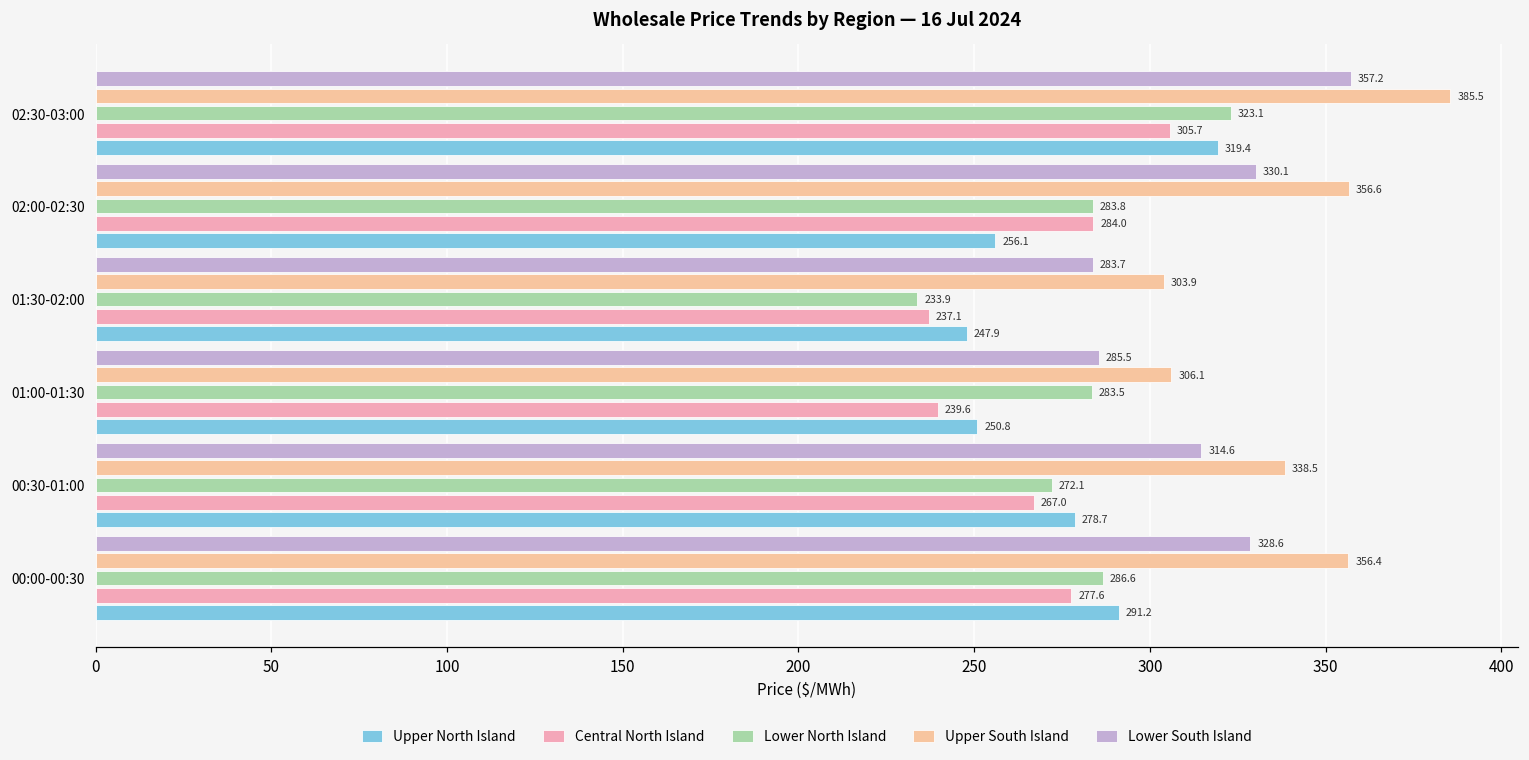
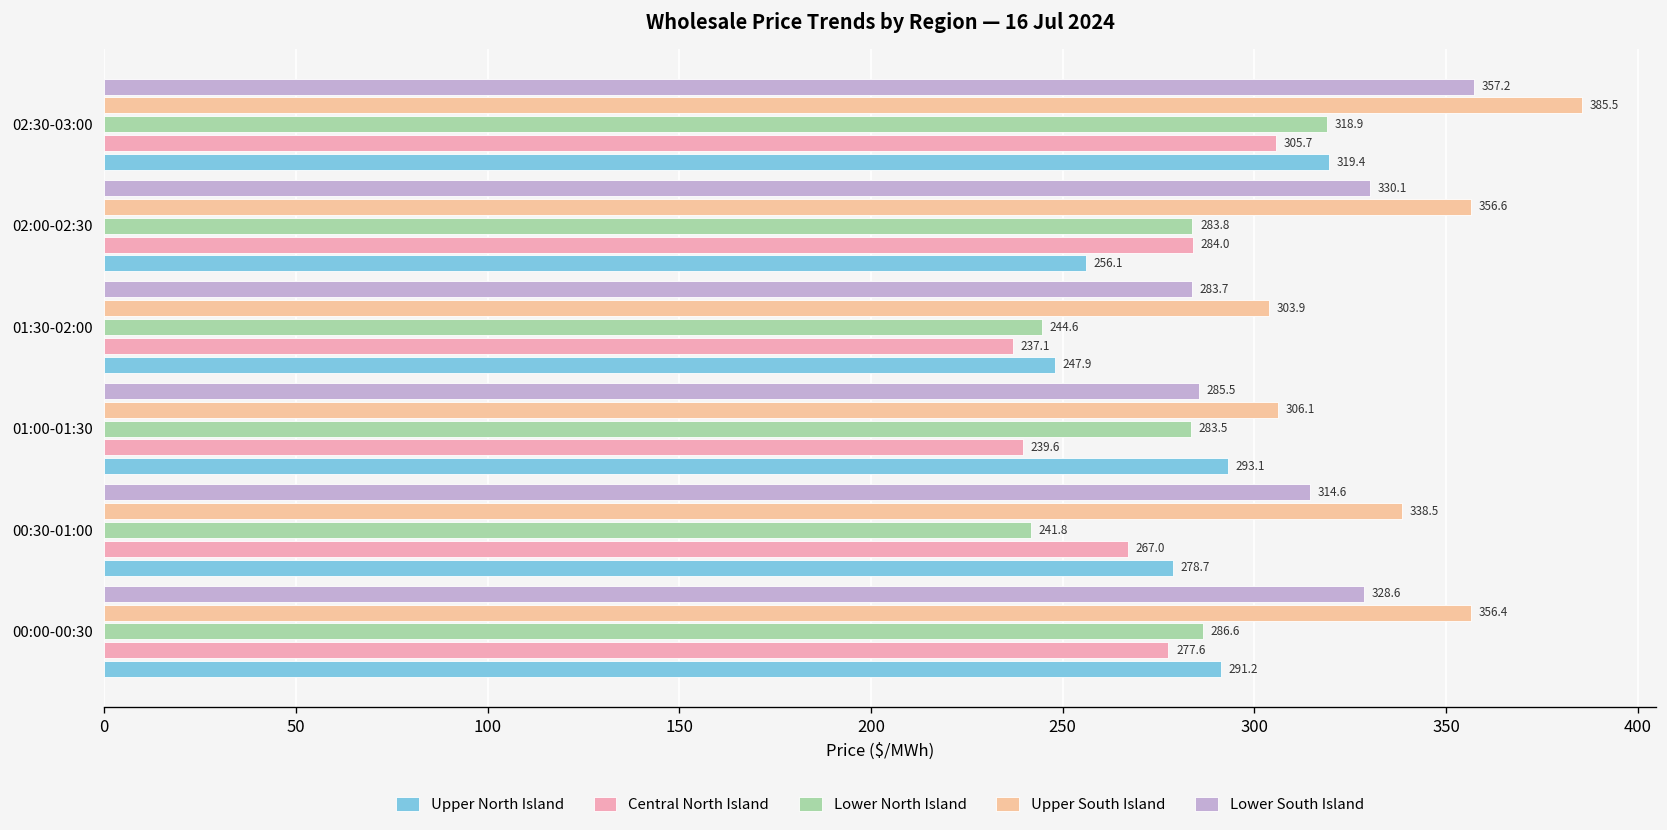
Lower North Island, 02:30-03:00: 323.1 -> 318.9
Lower North Island, 01:30-02:00: 233.9 -> 244.6
Upper North Island, 01:00-01:30: 250.8 -> 293.1
Lower North Island, 00:30-01:00: 272.1 -> 241.8
